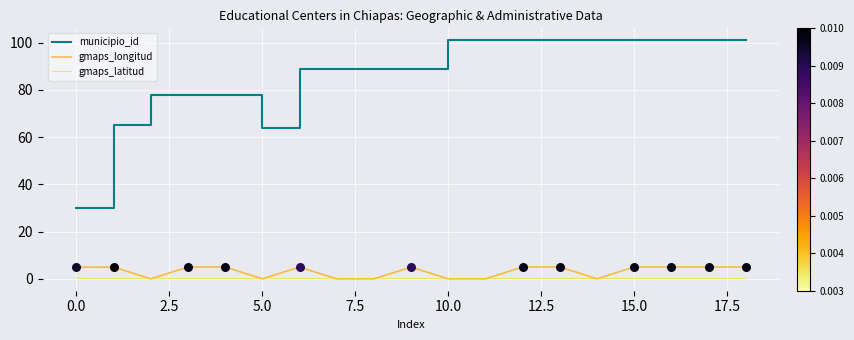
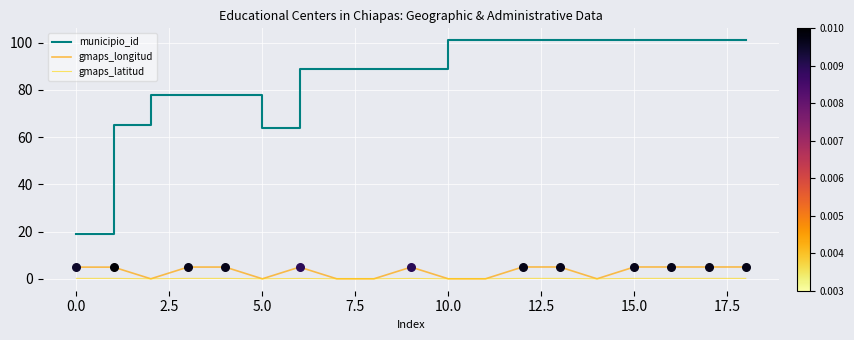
municipio_id, 0.0: 30 -> 19
